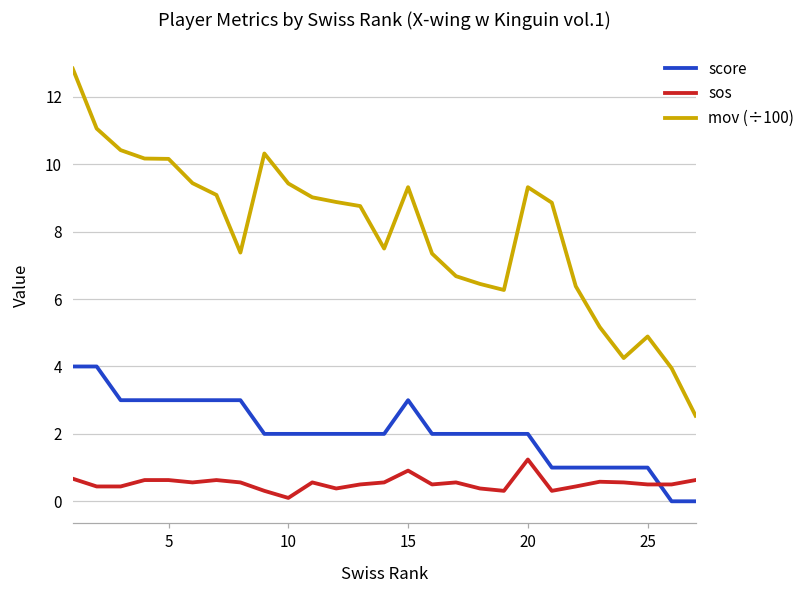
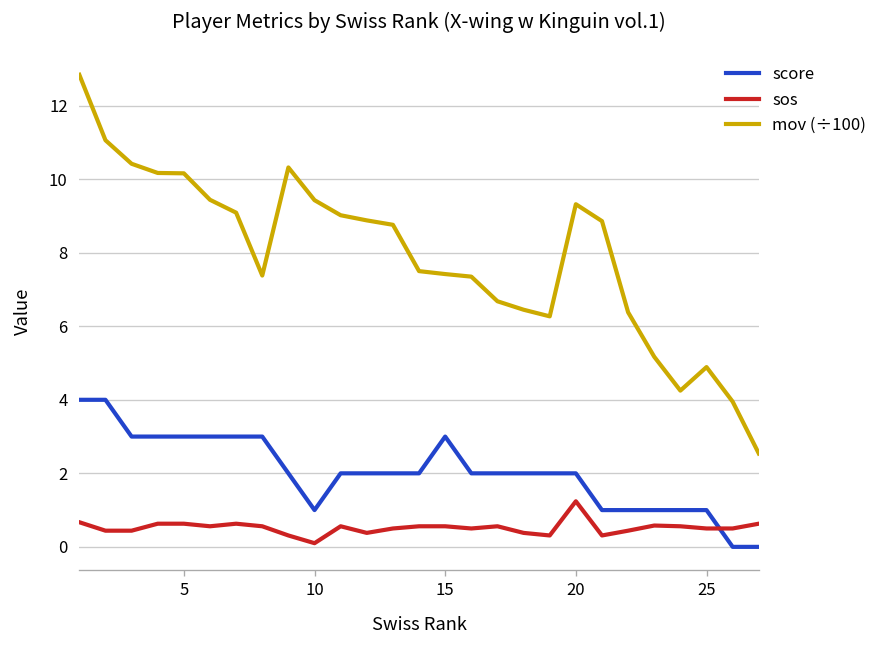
score, 10: 2 -> 1
sos, 15: 0.9 -> 0.6
mov (÷100), 15: 9.3 -> 7.4
